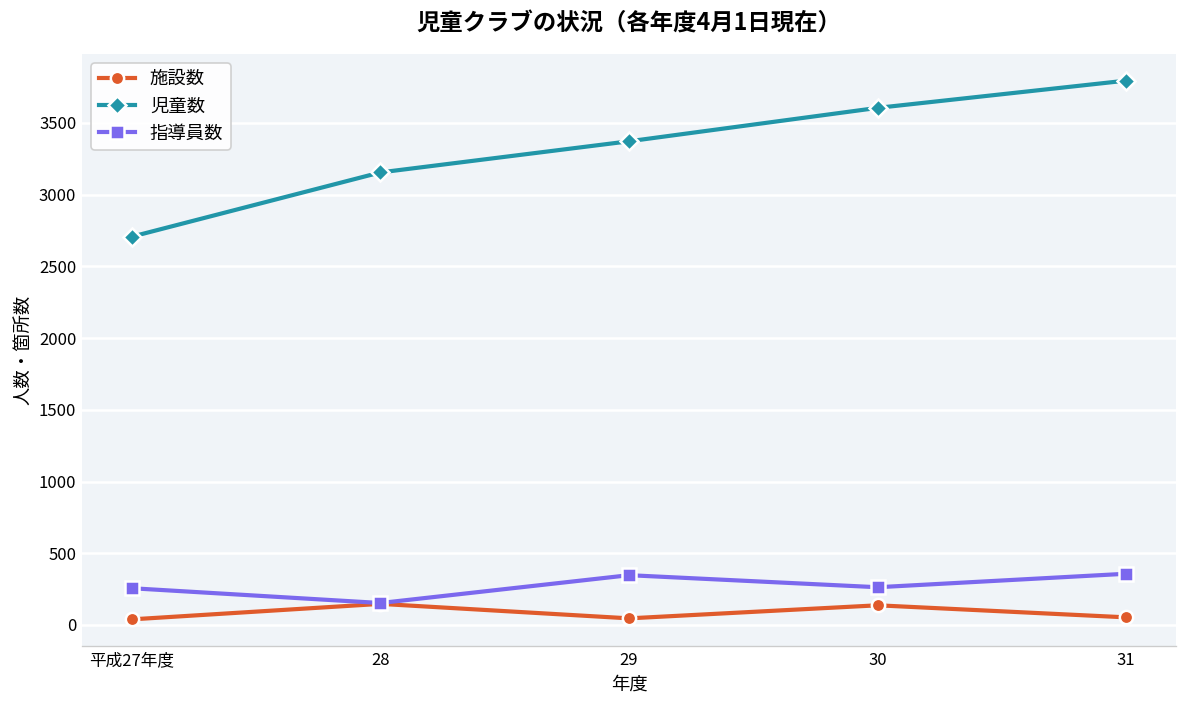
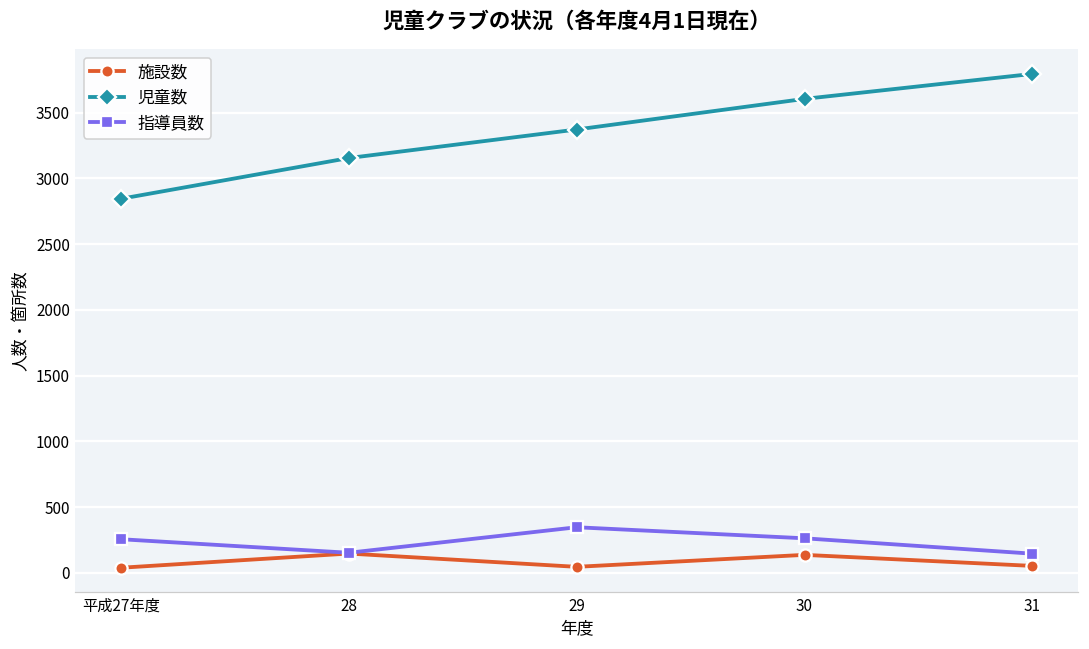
児童数, 平成27年度: 2710 -> 2850
指導員数, 31: 360 -> 150
